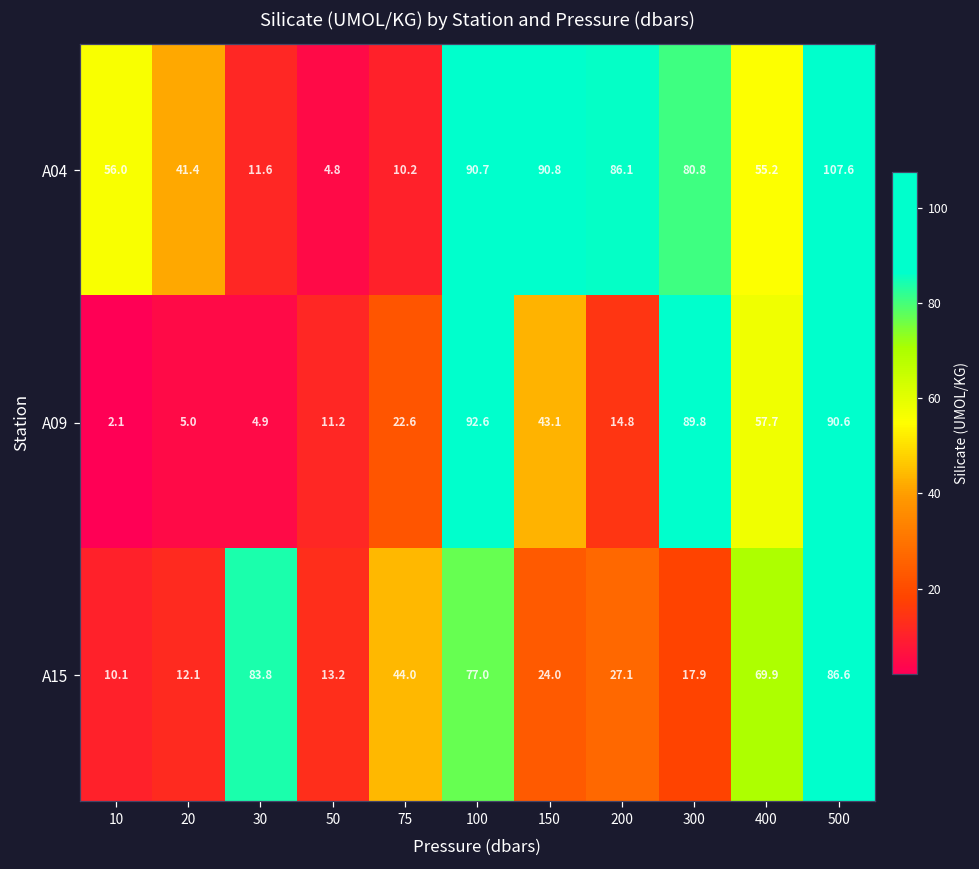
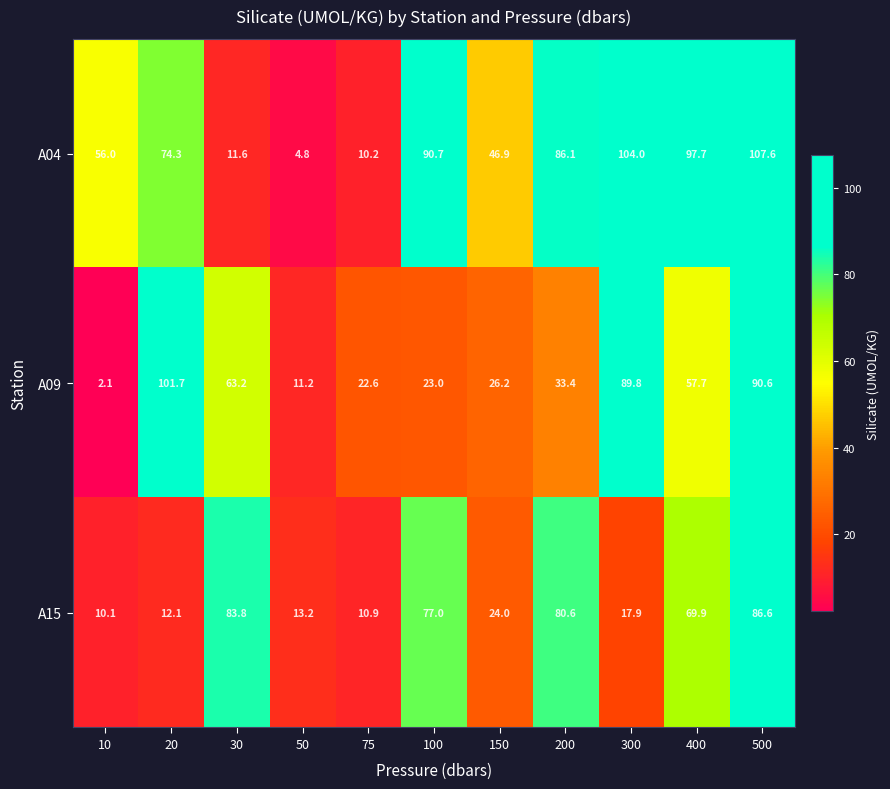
A04, 20: 41.4 -> 74.3
A04, 150: 90.8 -> 46.9
A04, 300: 80.8 -> 104.0
A04, 400: 55.2 -> 97.7
A09, 20: 5.0 -> 101.7
A09, 30: 4.9 -> 63.2
A09, 100: 92.6 -> 23.0
A09, 150: 43.1 -> 26.2
A09, 200: 14.8 -> 33.4
A15, 75: 44.0 -> 10.9
A15, 200: 27.1 -> 80.6
